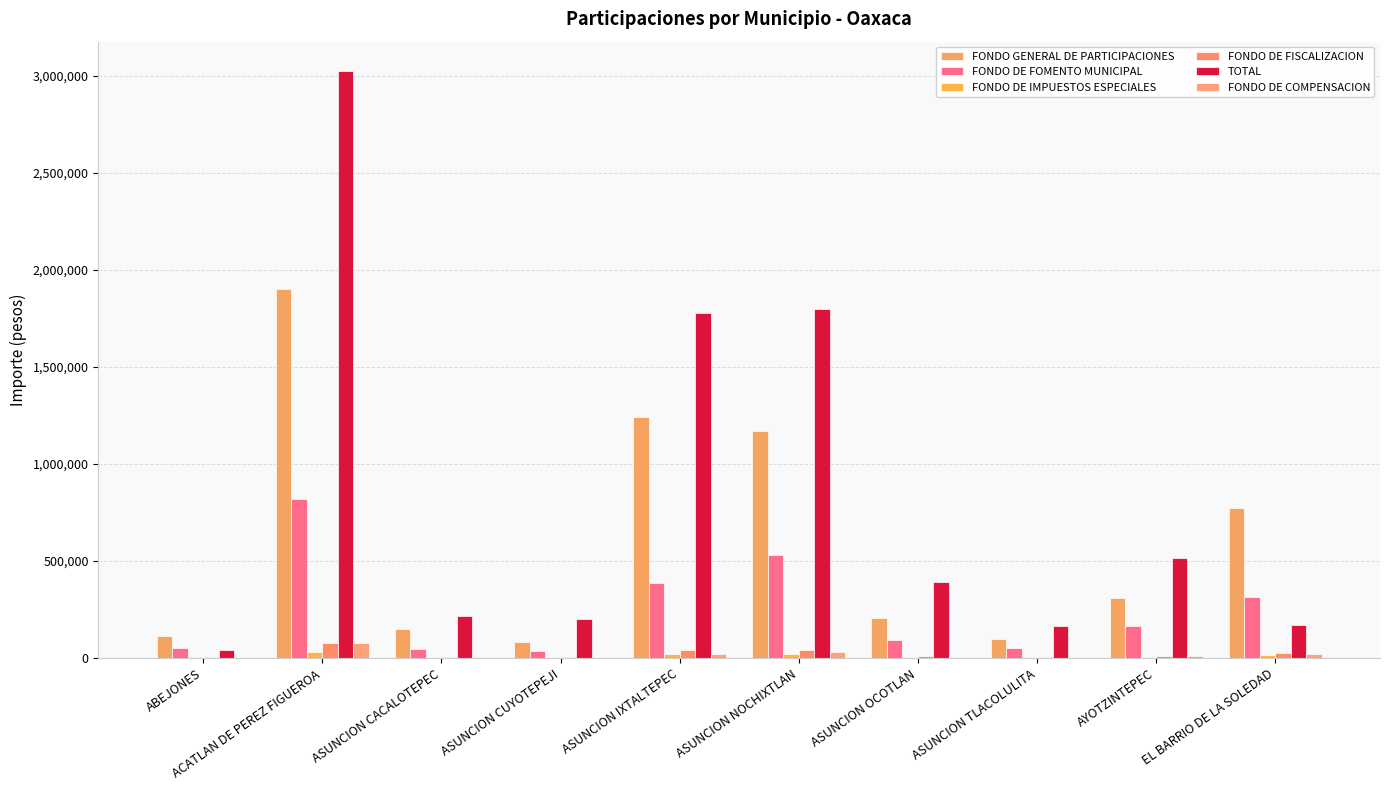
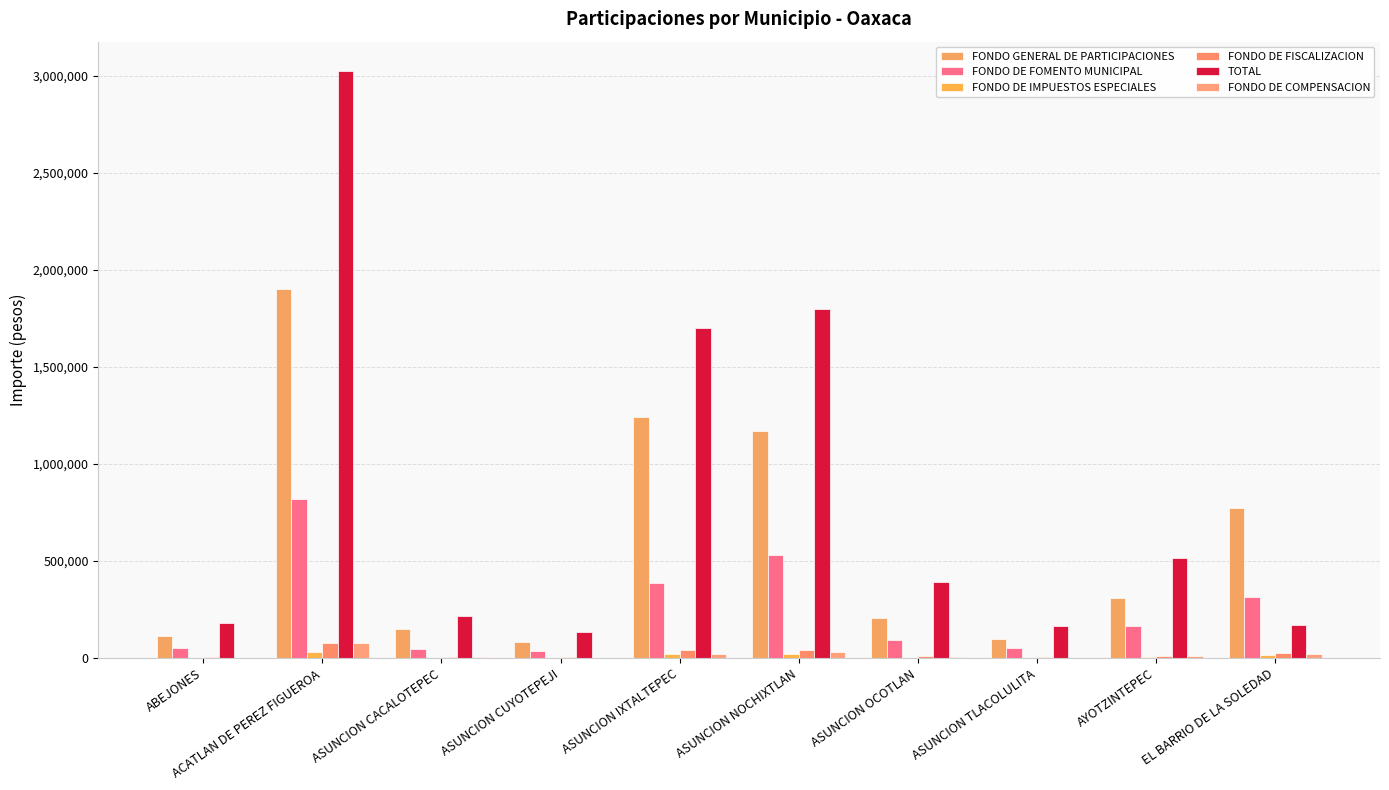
TOTAL, ABEJONES: 40,000 -> 180,000
TOTAL, ASUNCION CUYOTEPEJI: 200,000 -> 130,000
TOTAL, ASUNCION IXTALTEPEC: 1,780,000 -> 1,700,000
